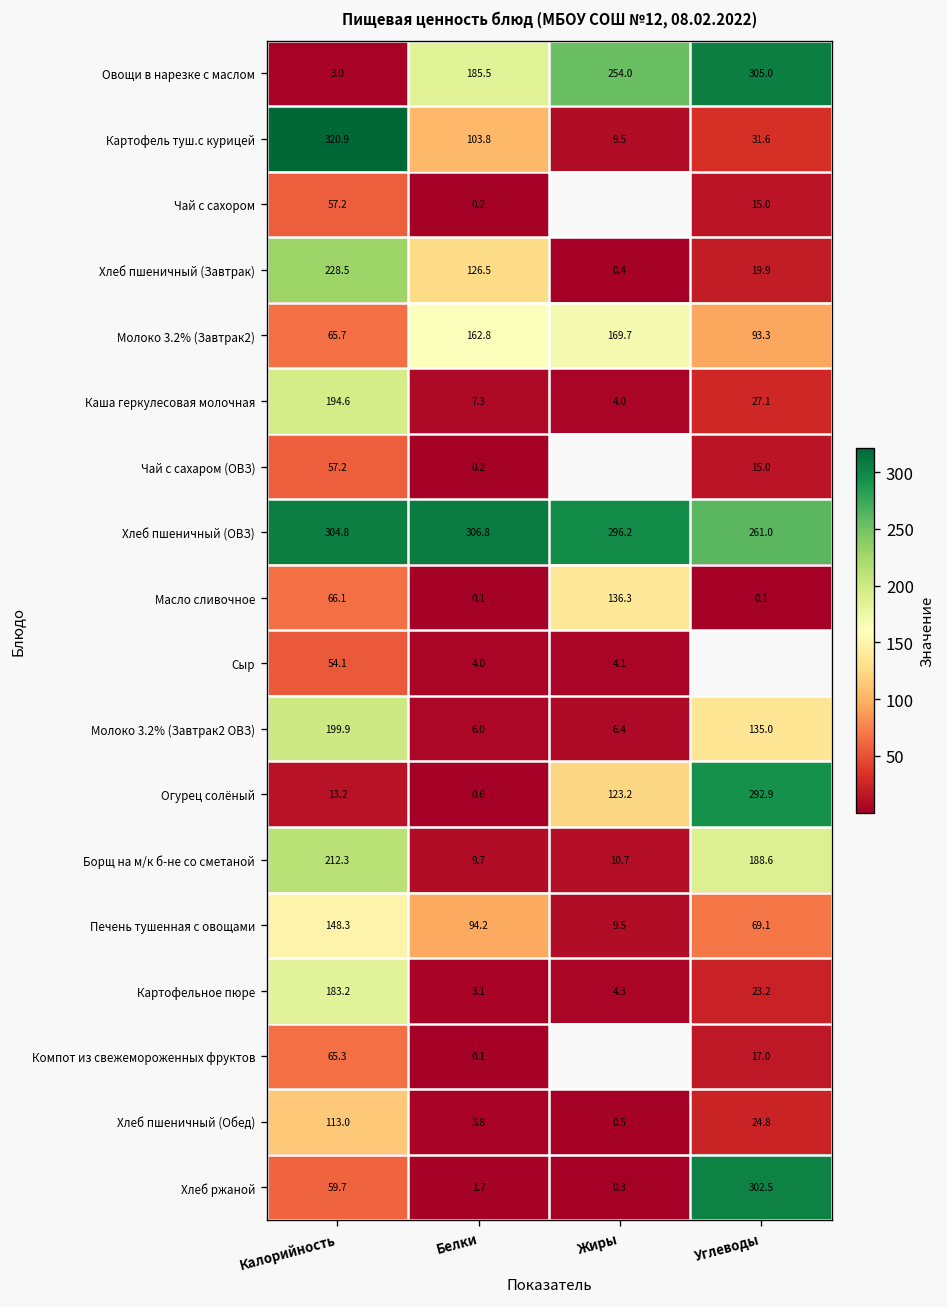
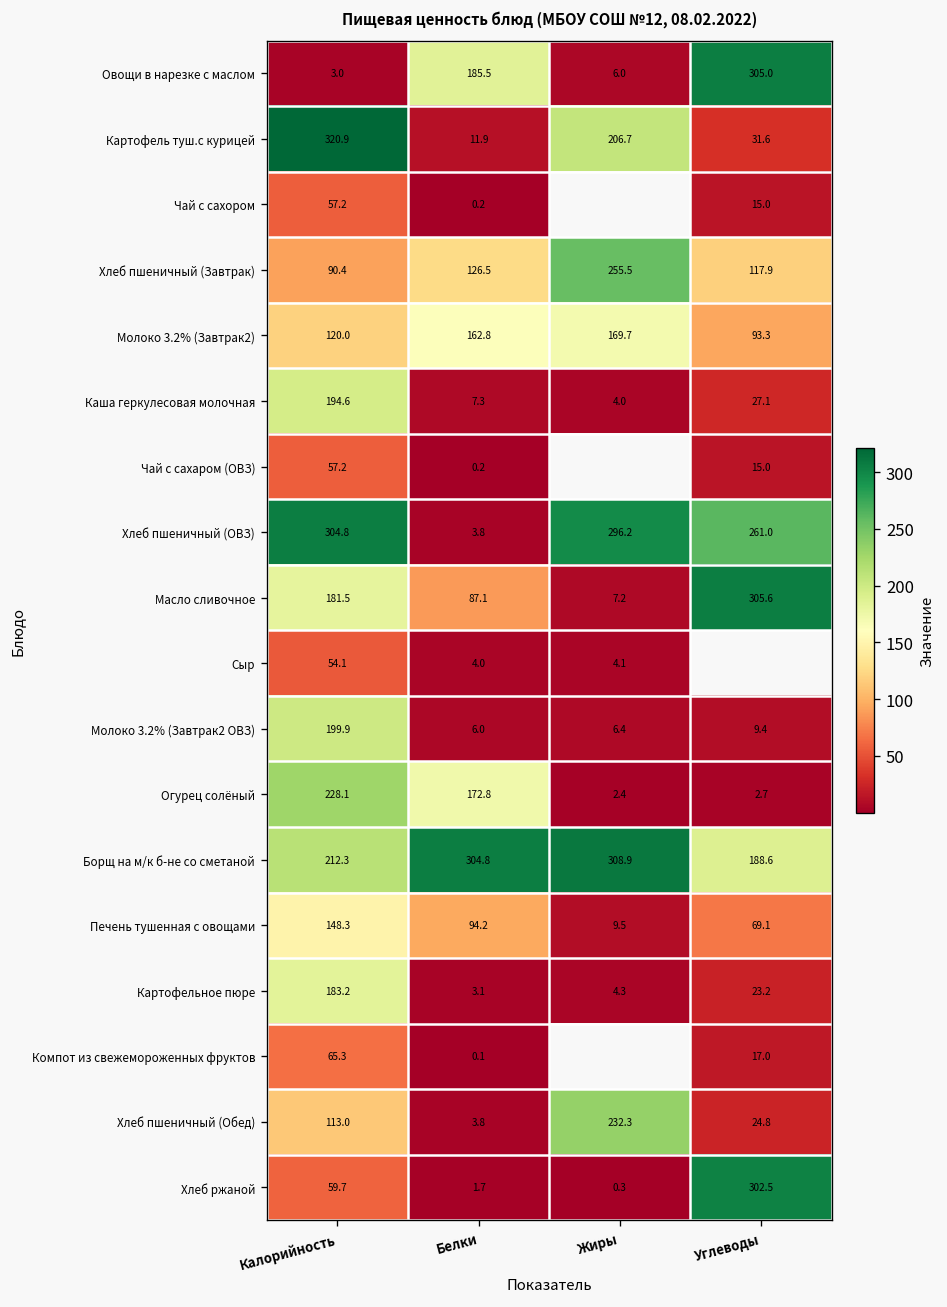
Овощи в нарезке с маслом, Жиры: 254.0 -> 6.0
Картофель туш.с курицей, Белки: 103.8 -> 11.9
Картофель туш.с курицей, Жиры: 9.5 -> 206.7
Хлеб пшеничный (Завтрак), Калорийность: 228.5 -> 90.4
Хлеб пшеничный (Завтрак), Жиры: 0.4 -> 255.5
Хлеб пшеничный (Завтрак), Углеводы: 19.9 -> 117.9
Молоко 3.2% (Завтрак2), Калорийность: 65.7 -> 120.0
Хлеб пшеничный (ОВЗ), Белки: 306.8 -> 3.8
Масло сливочное, Калорийность: 66.1 -> 181.5
Масло сливочное, Белки: 0.1 -> 87.1
Масло сливочное, Жиры: 136.3 -> 7.2
Масло сливочное, Углеводы: 0.1 -> 305.6
Молоко 3.2% (Завтрак2 ОВЗ), Углеводы: 135.0 -> 9.4
Огурец солёный, Калорийность: 13.2 -> 228.1
Огурец солёный, Белки: 0.6 -> 172.8
Огурец солёный, Жиры: 123.2 -> 2.4
Огурец солёный, Углеводы: 292.9 -> 2.7
Борщ на м/к б-не со сметаной, Белки: 9.7 -> 304.8
Борщ на м/к б-не со сметаной, Жиры: 10.7 -> 308.9
Хлеб пшеничный (Обед), Жиры: 0.5 -> 232.3
